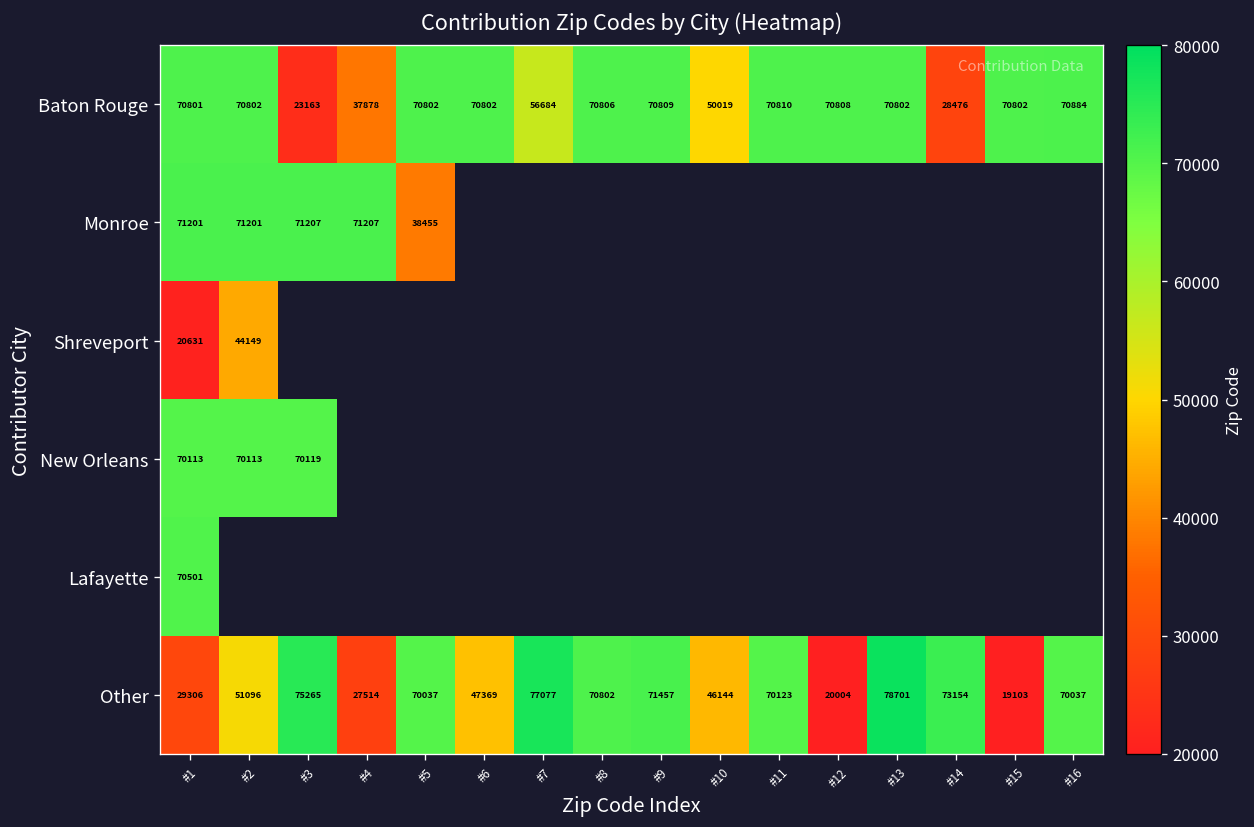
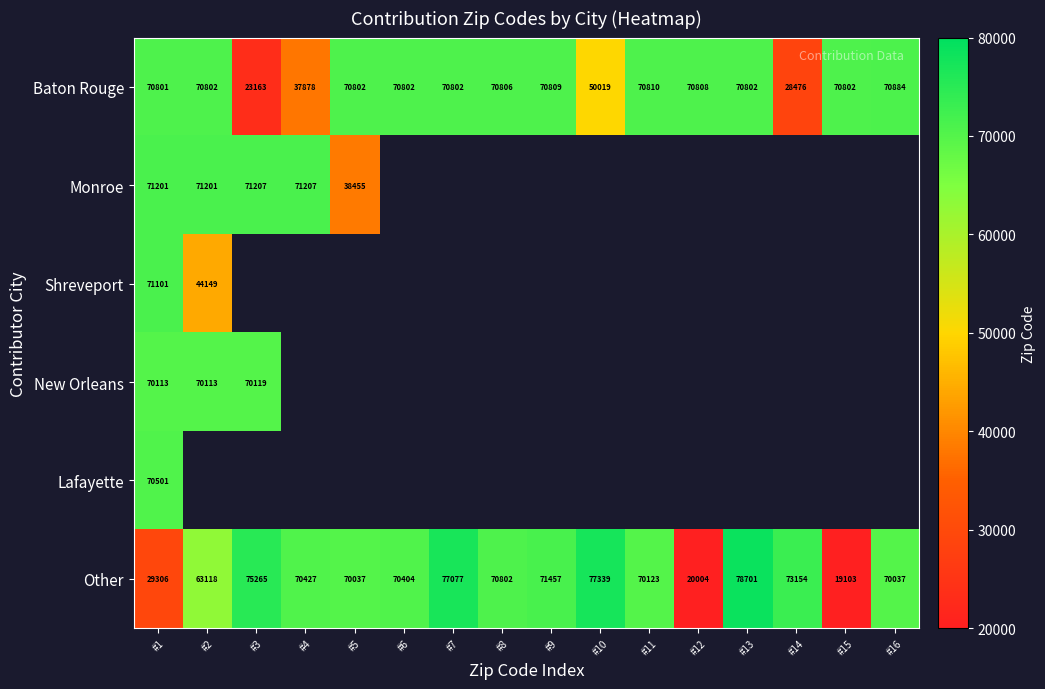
Baton Rouge, #7: 56684 -> 70802
Shreveport, #1: 20631 -> 71101
Other, #2: 51096 -> 63118
Other, #4: 27514 -> 70427
Other, #6: 47369 -> 70404
Other, #10: 46144 -> 77339
